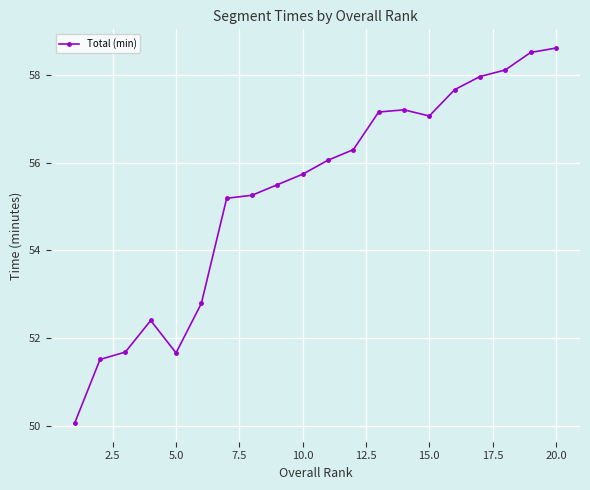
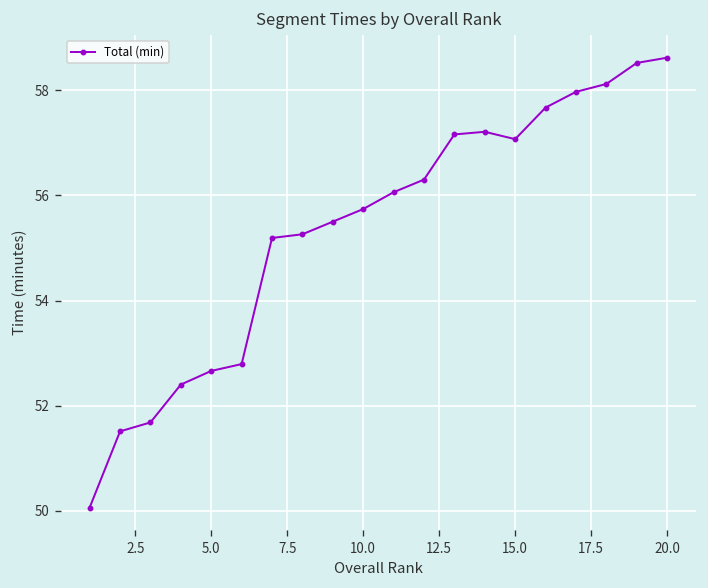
5.0: 51.7 -> 52.7
